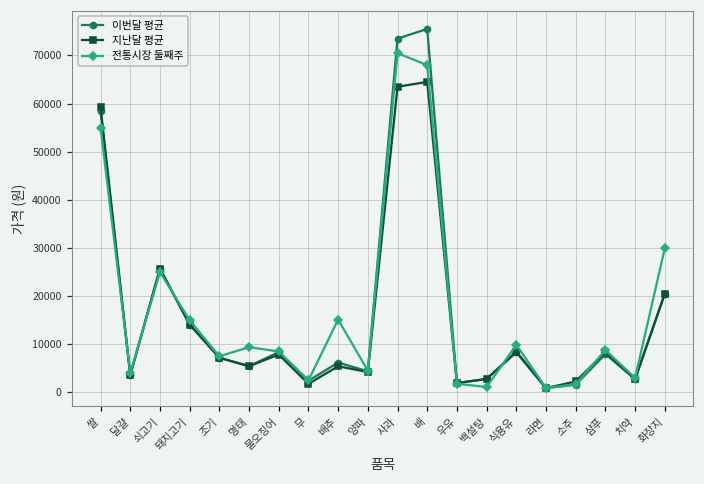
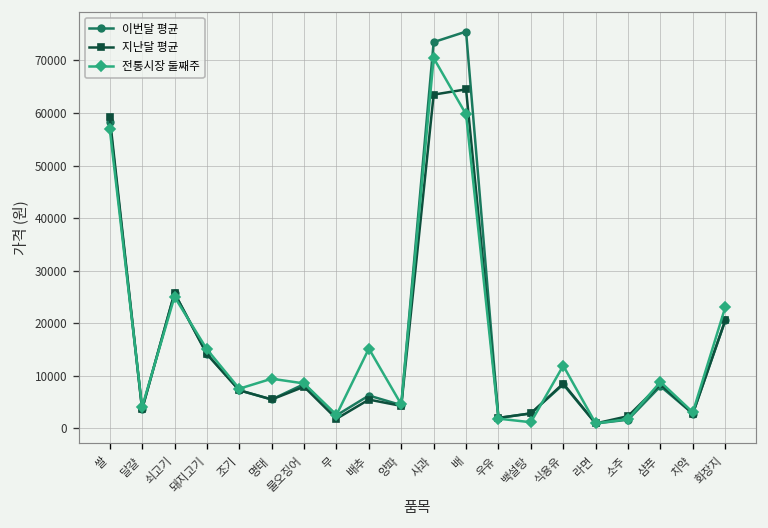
전통시장 둘째주, 쌀: 55000 -> 57000
전통시장 둘째주, 배: 68000 -> 60000
전통시장 둘째주, 식용유: 10000 -> 12000
전통시장 둘째주, 화장지: 30000 -> 23000
